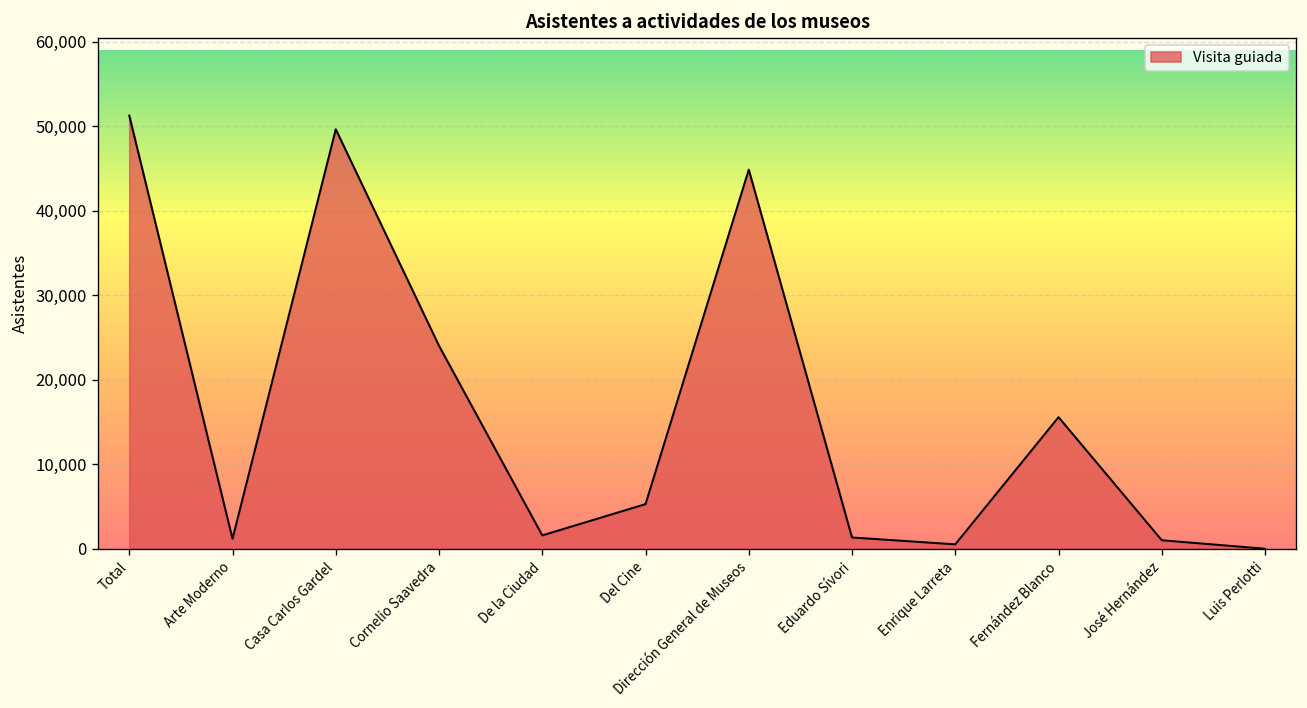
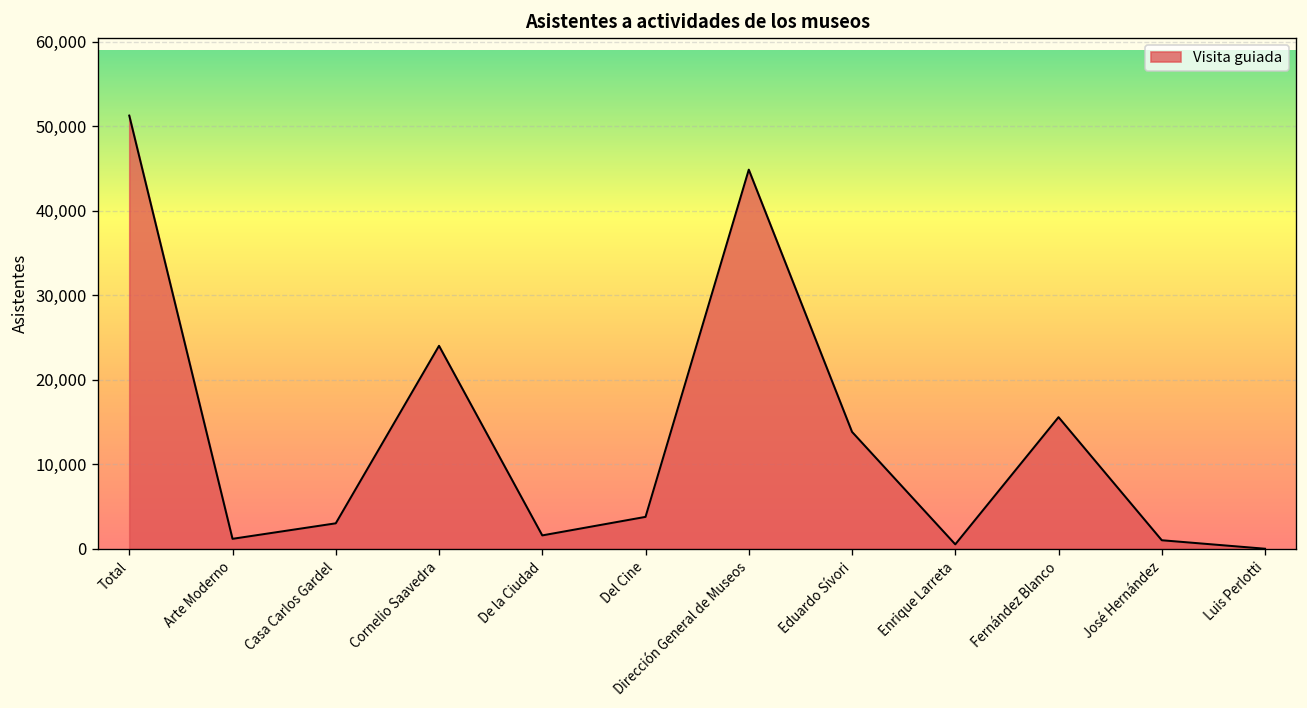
Casa Carlos Gardel: 50,000 -> 3,000
Del Cine: 5,000 -> 4,000
Eduardo Sívori: 1,000 -> 14,000
